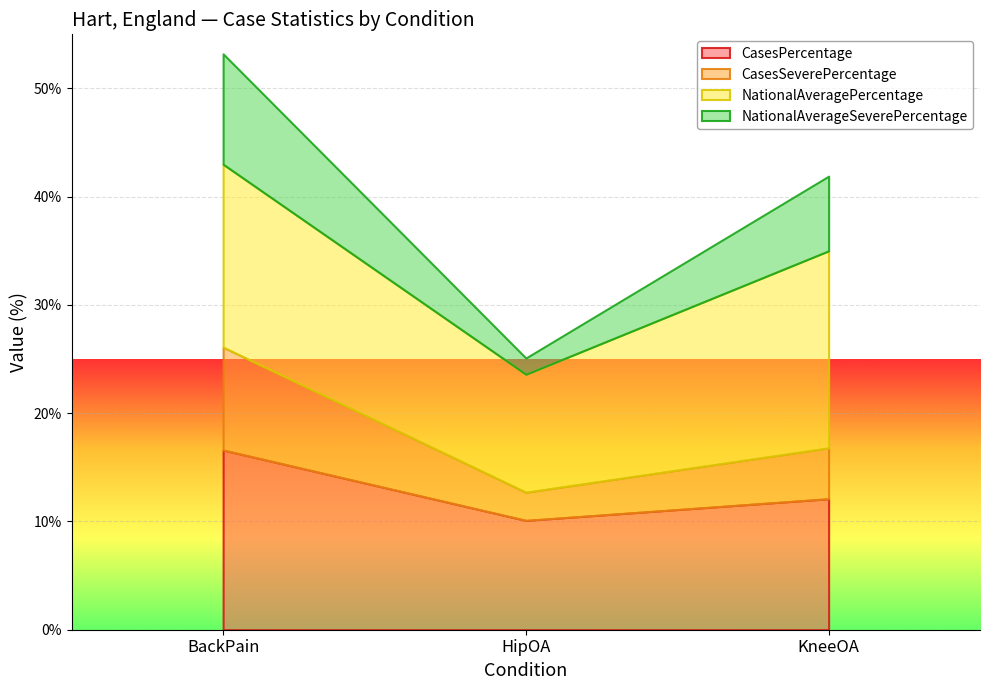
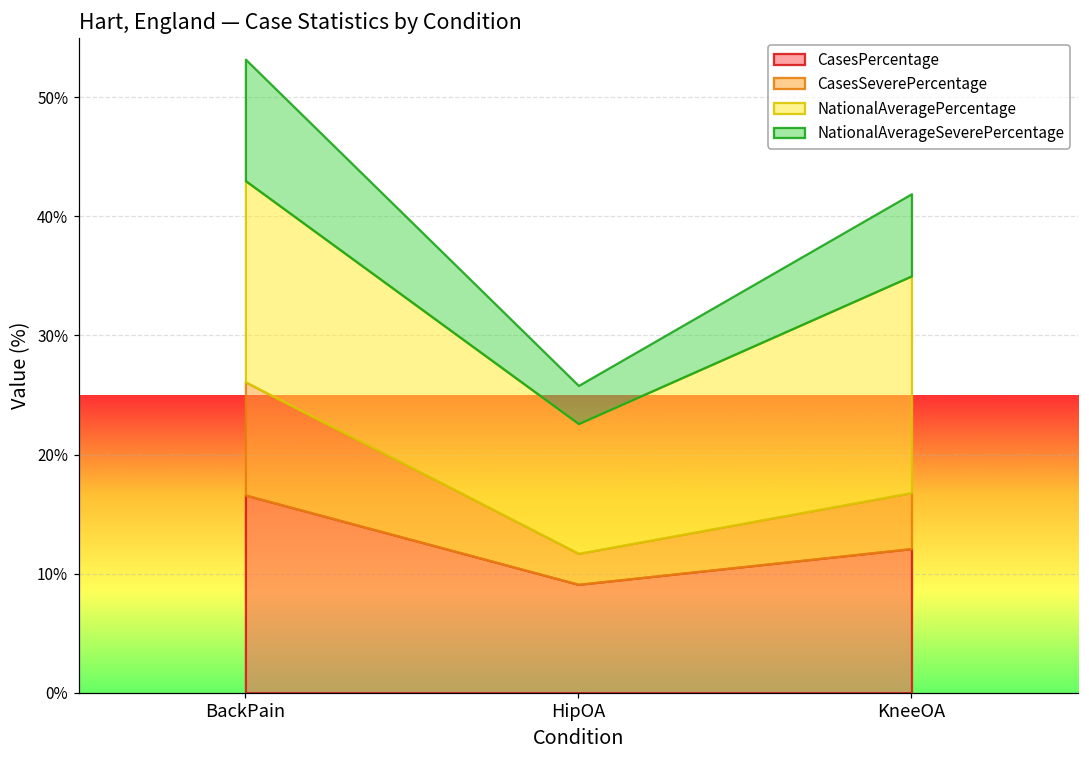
CasesPercentage, HipOA: 10.1% -> 9.1%
NationalAverageSeverePercentage, HipOA: 1.5% -> 3.2%
